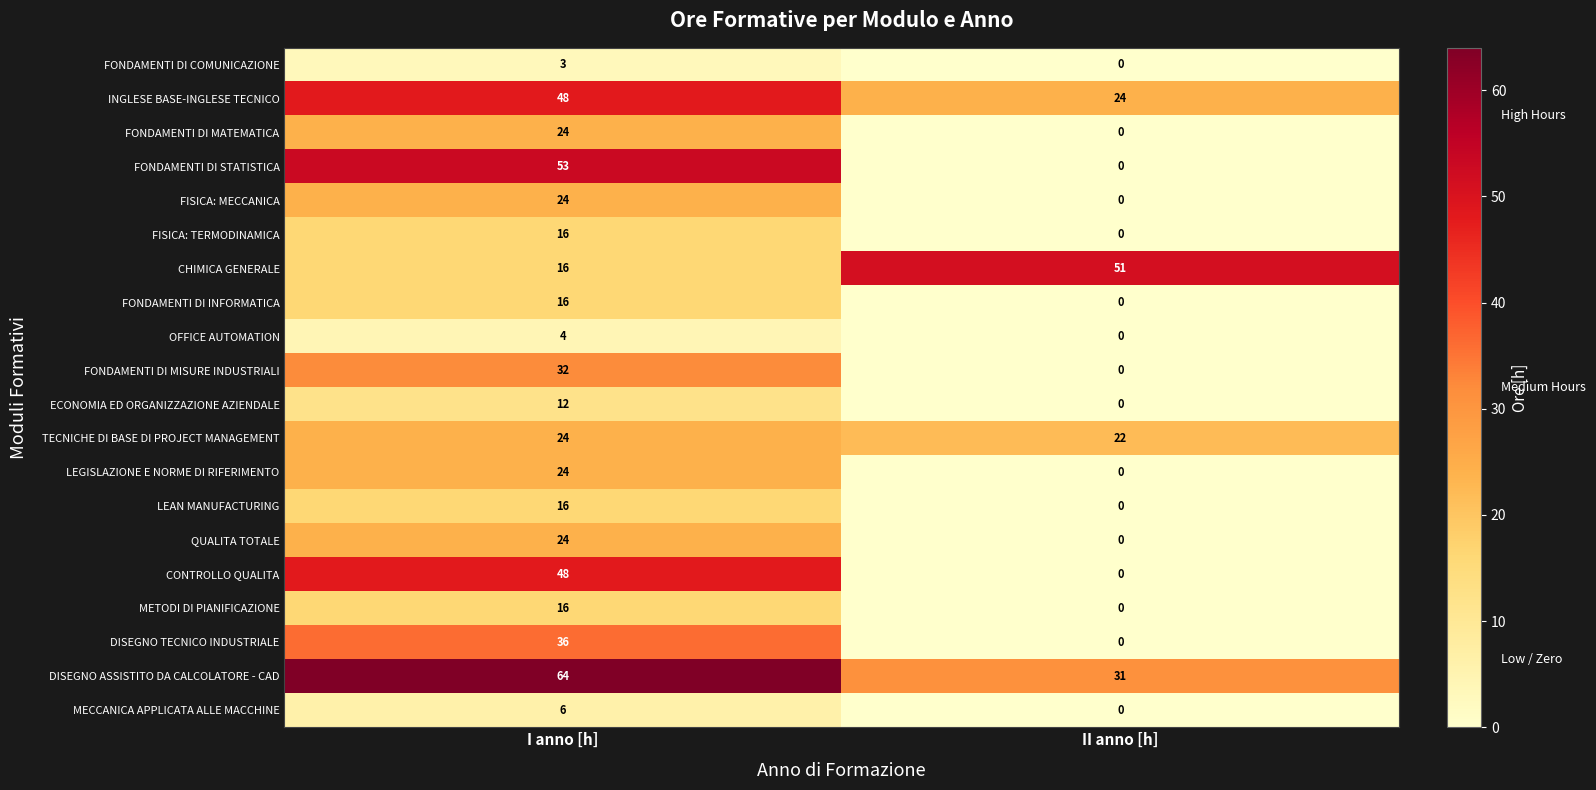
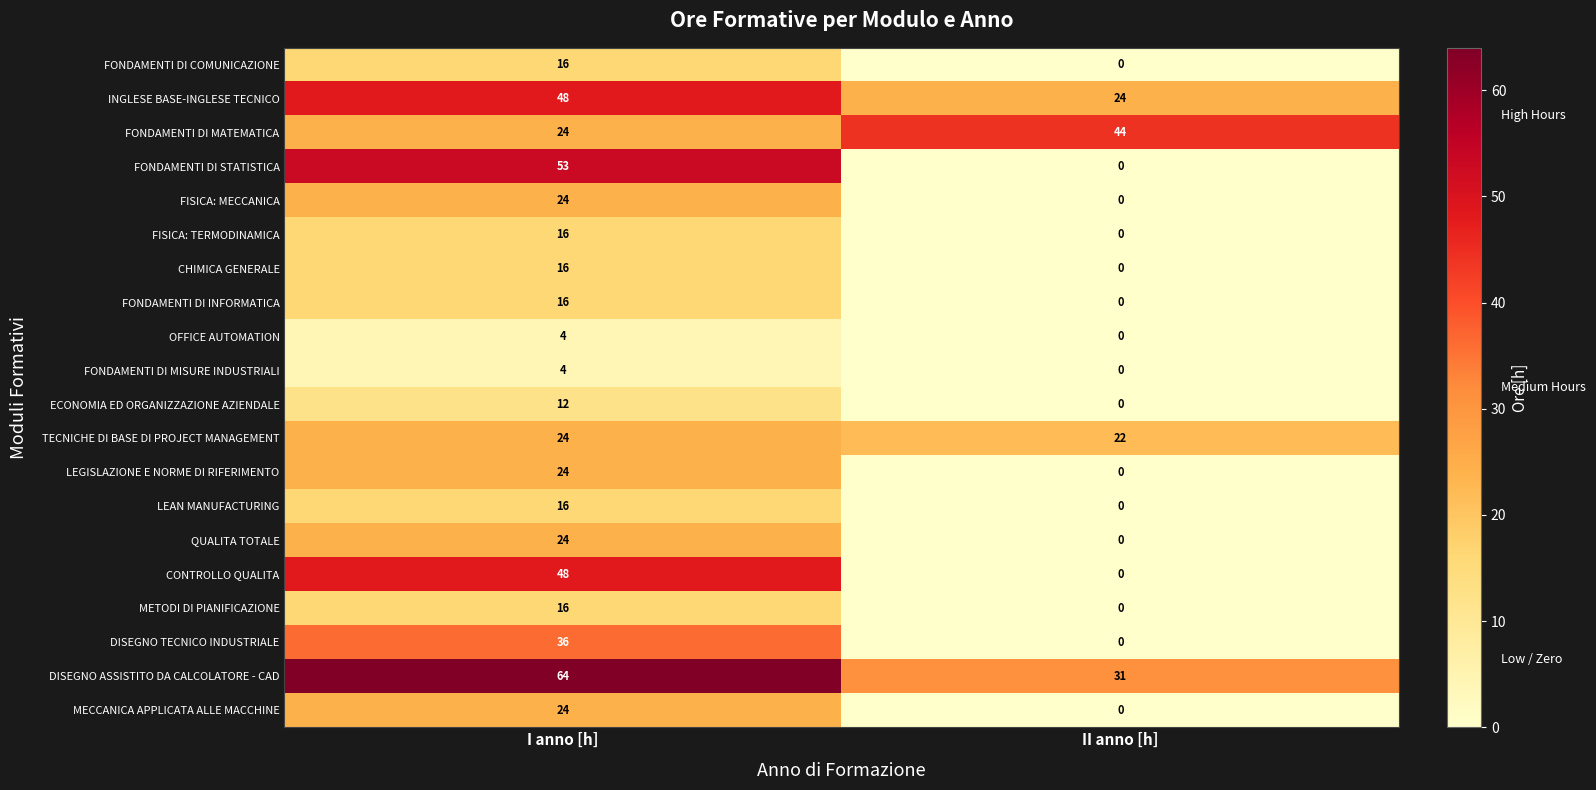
FONDAMENTI DI COMUNICAZIONE, I anno [h]: 3 -> 16
FONDAMENTI DI MATEMATICA, II anno [h]: 0 -> 44
CHIMICA GENERALE, II anno [h]: 51 -> 0
FONDAMENTI DI MISURE INDUSTRIALI, I anno [h]: 32 -> 4
MECCANICA APPLICATA ALLE MACCHINE, I anno [h]: 6 -> 24
